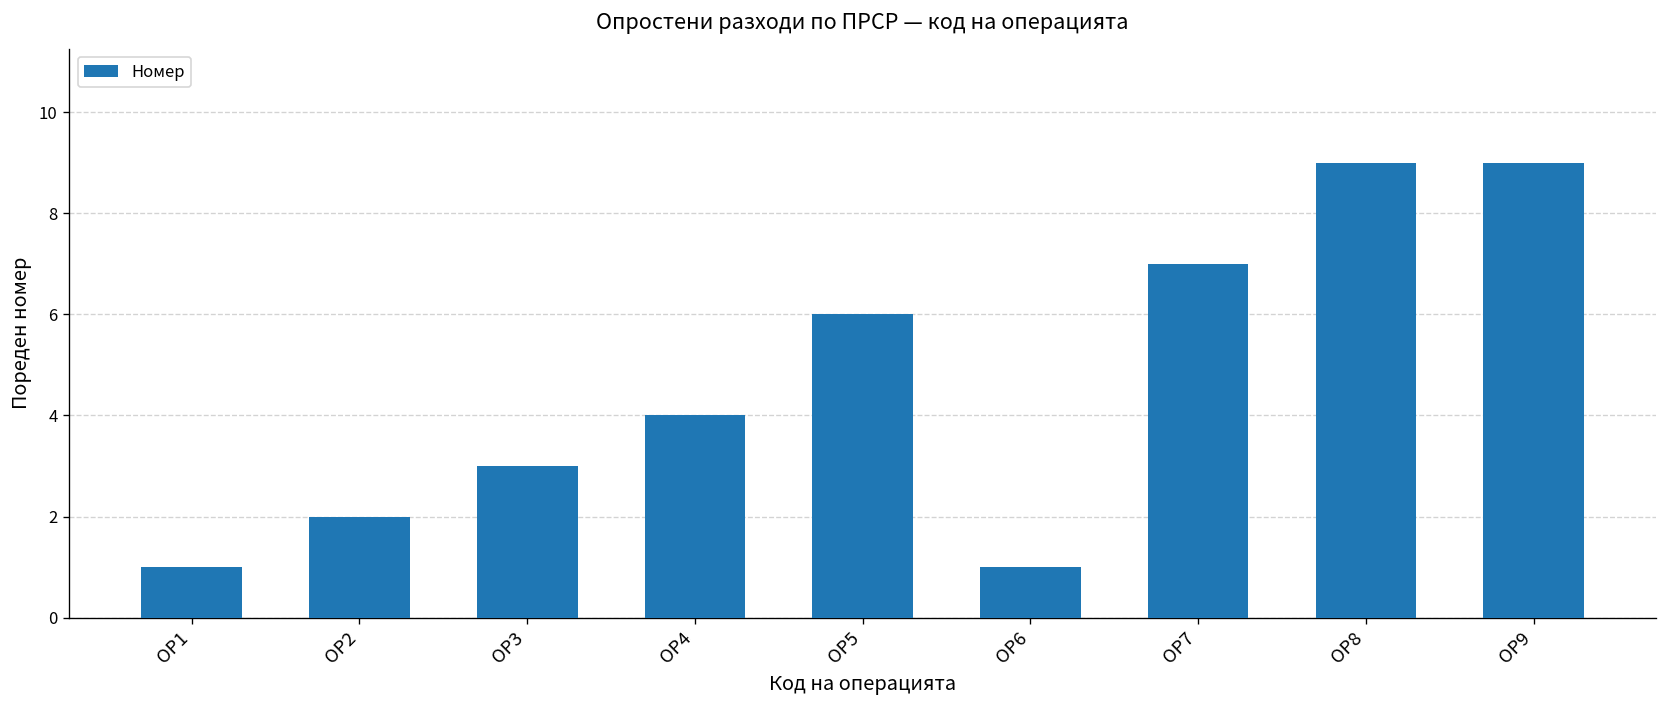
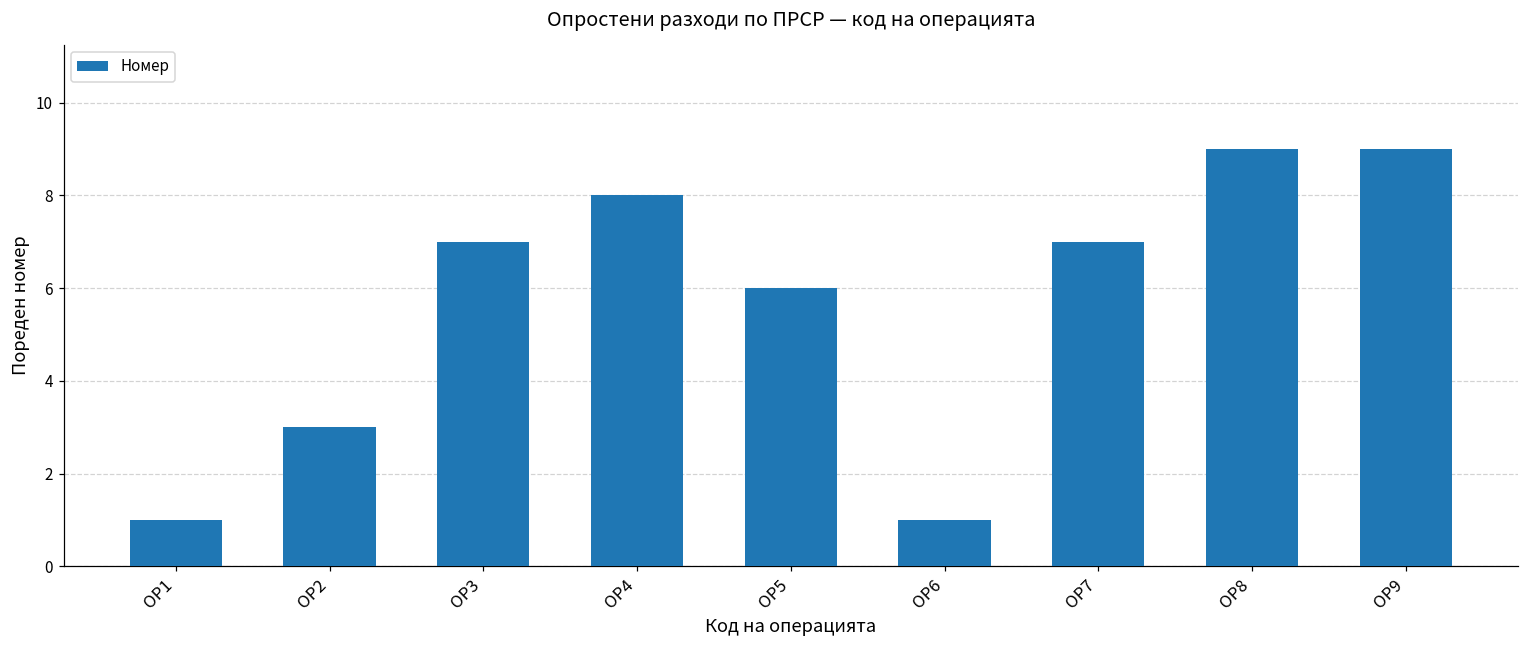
ОР2: 2 -> 3
ОР3: 3 -> 7
ОР4: 4 -> 8
